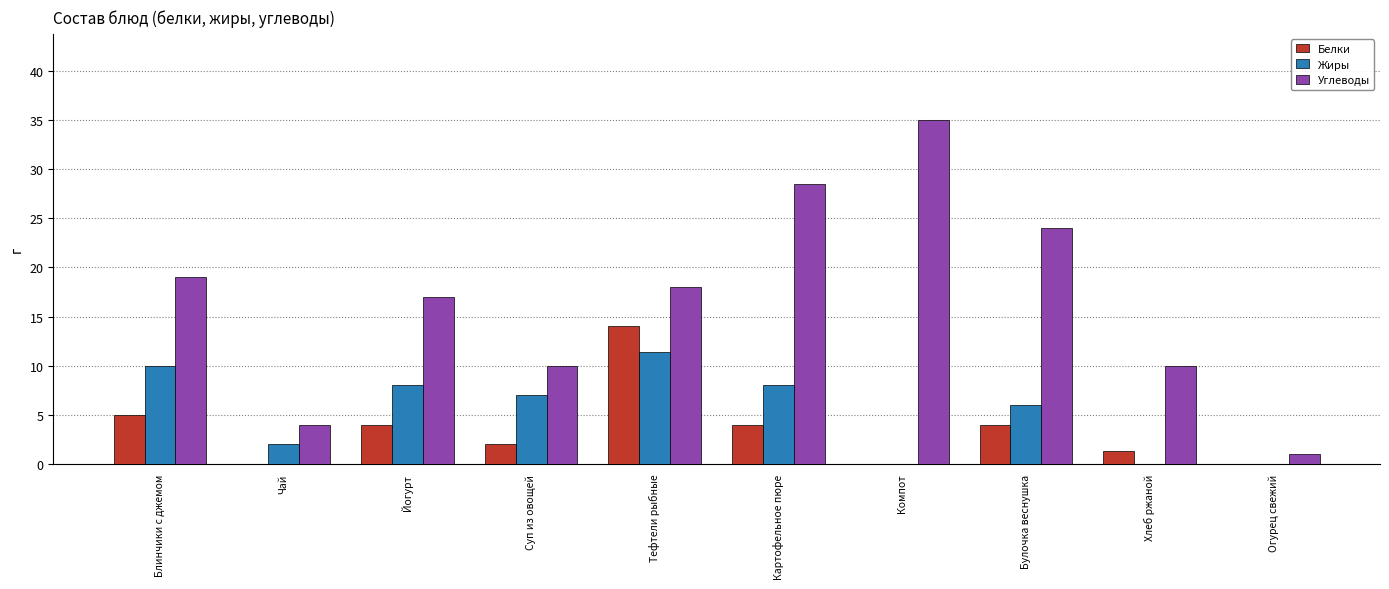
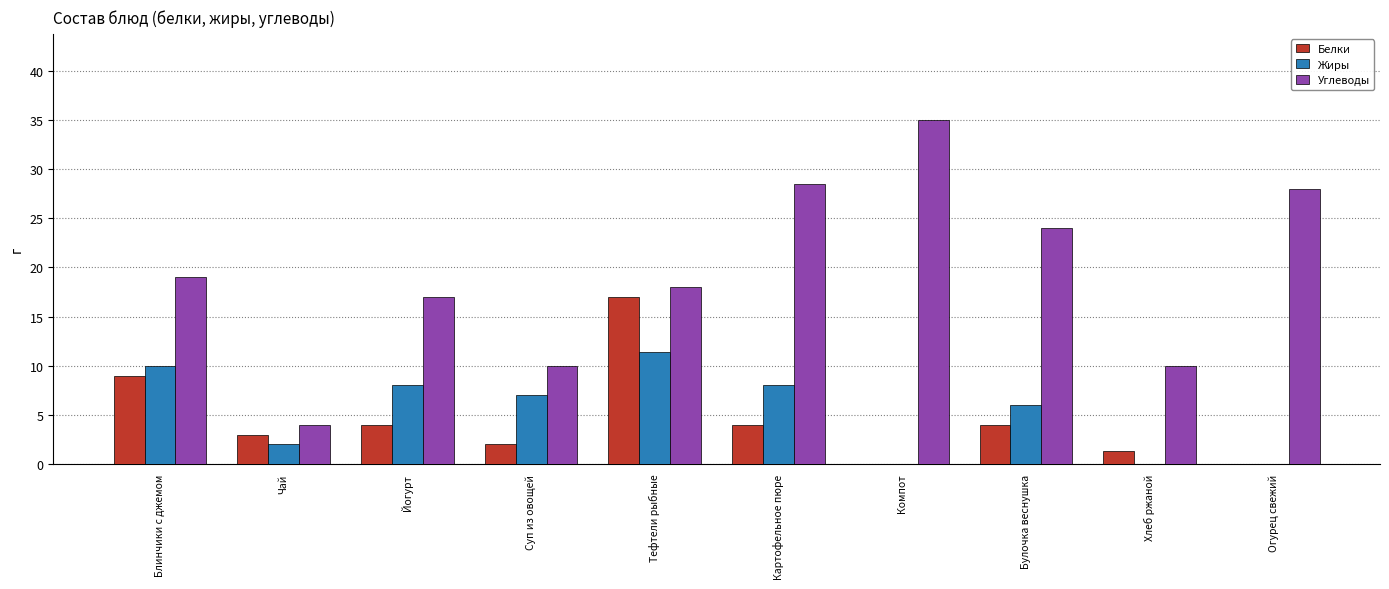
Белки, Блинчики с джемом: 5 -> 9
Белки, Чай: 0 -> 3
Белки, Тефтели рыбные: 14 -> 17
Углеводы, Огурец свежий: 1 -> 28
